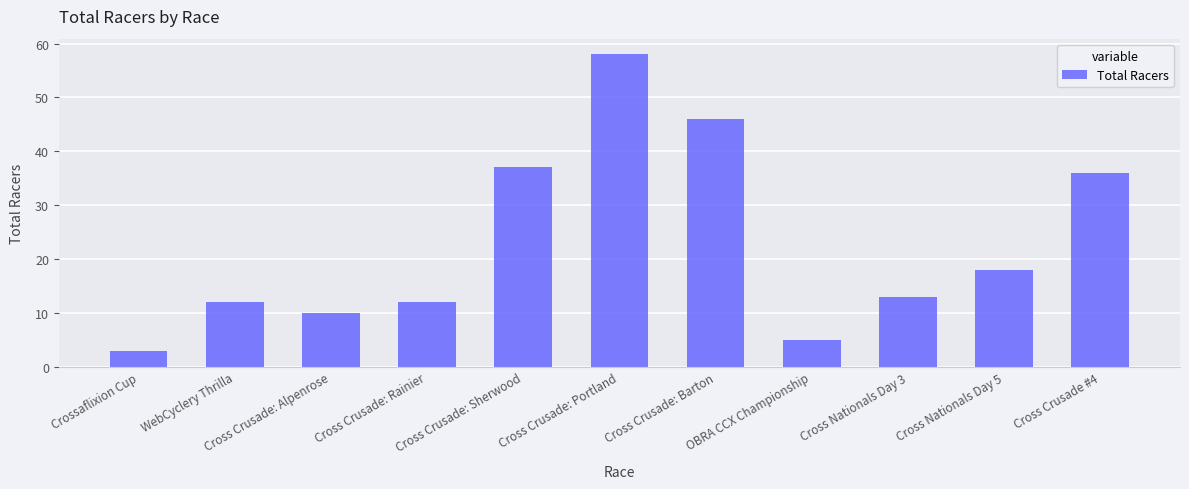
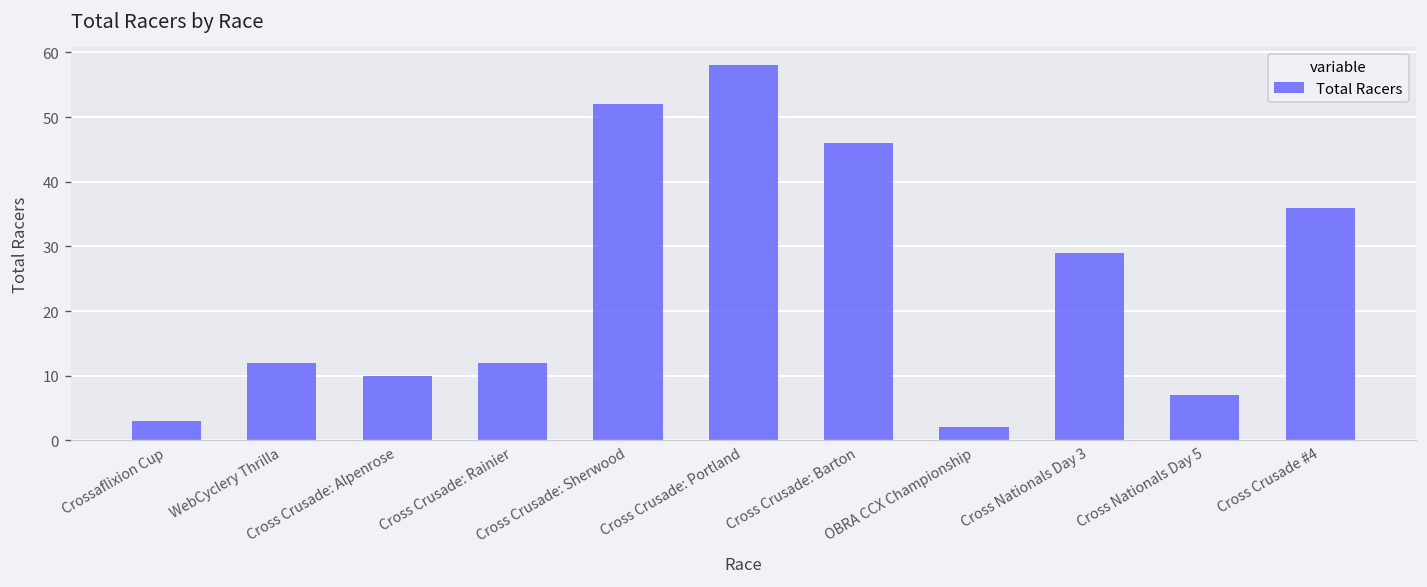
Cross Crusade: Sherwood: 37 -> 52
OBRA CCX Championship: 5 -> 2
Cross Nationals Day 3: 13 -> 29
Cross Nationals Day 5: 18 -> 7
